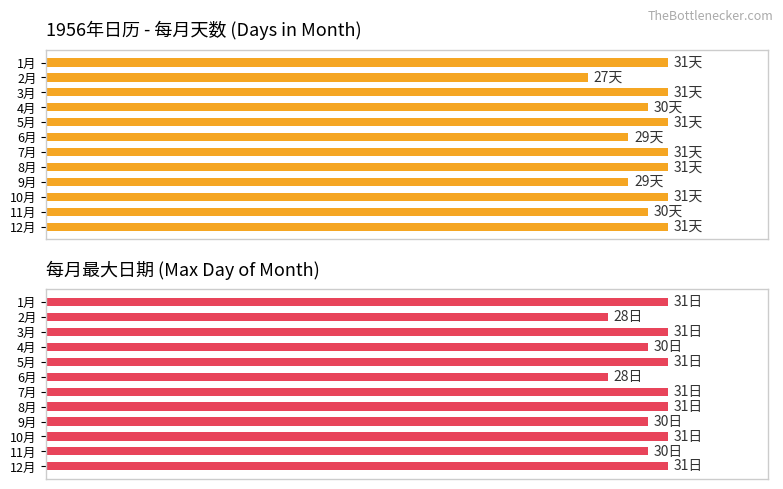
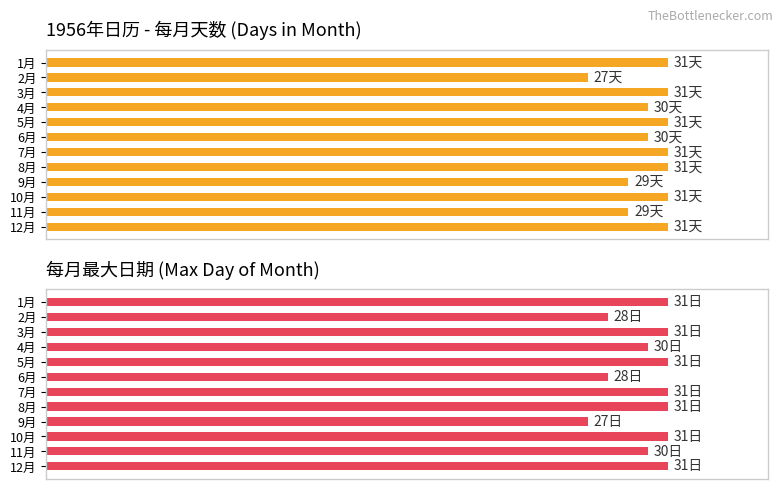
1956年日历 - 每月天数 (Days in Month), 6月: 29天 -> 30天
1956年日历 - 每月天数 (Days in Month), 11月: 30天 -> 29天
每月最大日期 (Max Day of Month), 9月: 30日 -> 27日
